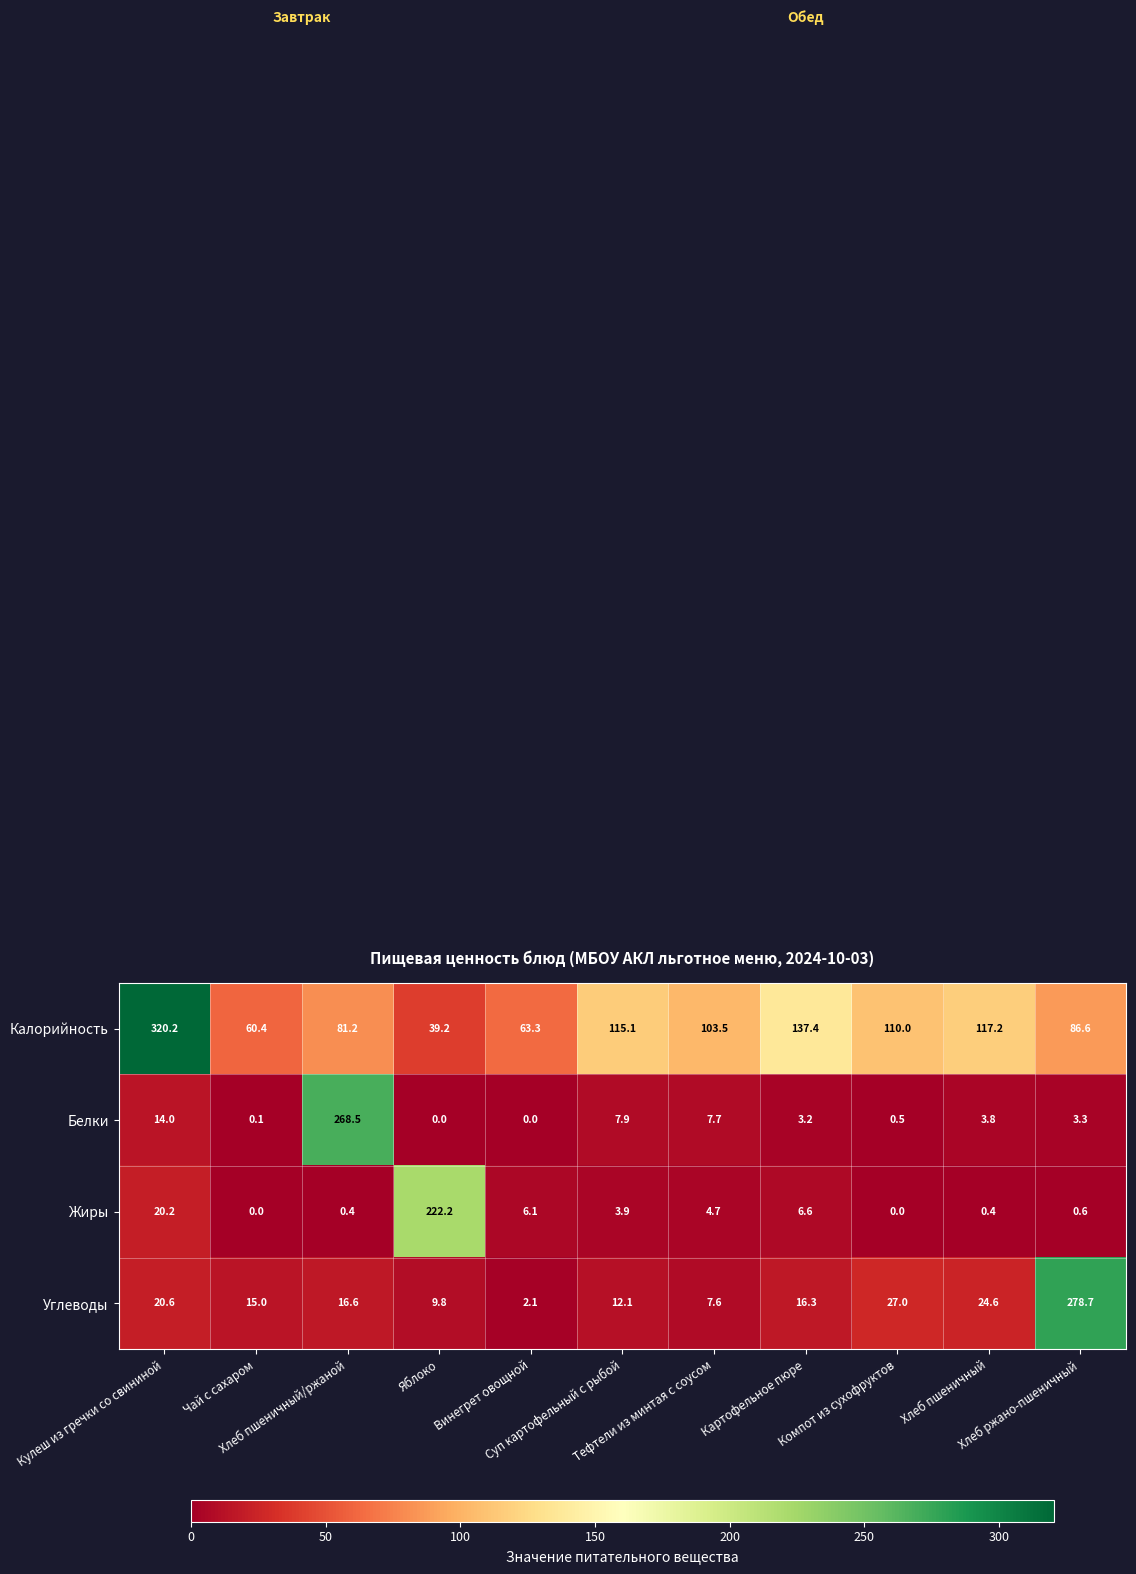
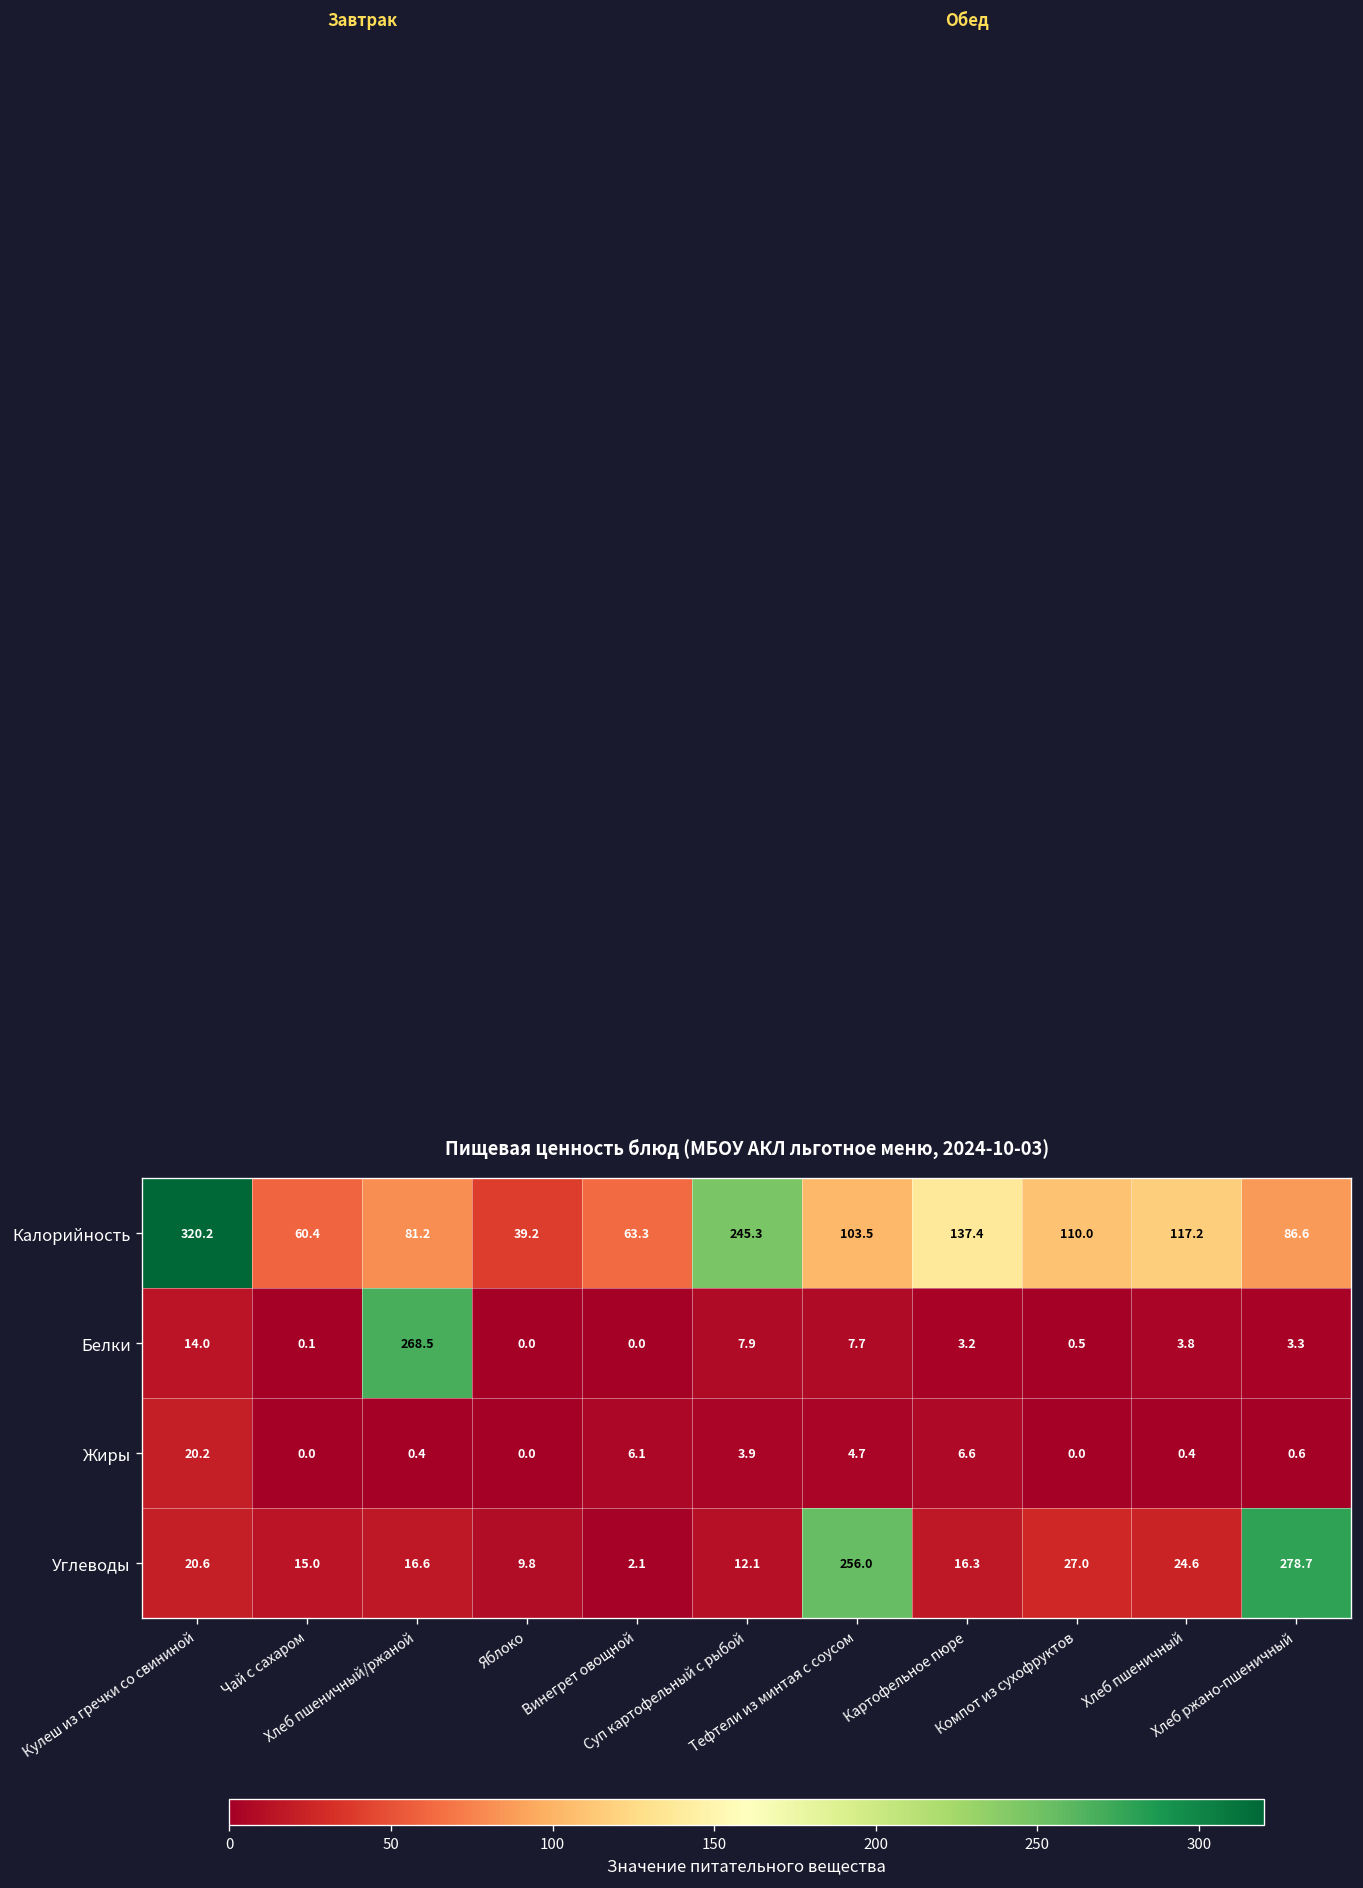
Калорийность, Суп картофельный с рыбой: 115.1 -> 245.3
Жиры, Яблоко: 222.2 -> 0.0
Углеводы, Тефтели из минтая с соусом: 7.6 -> 256.0
